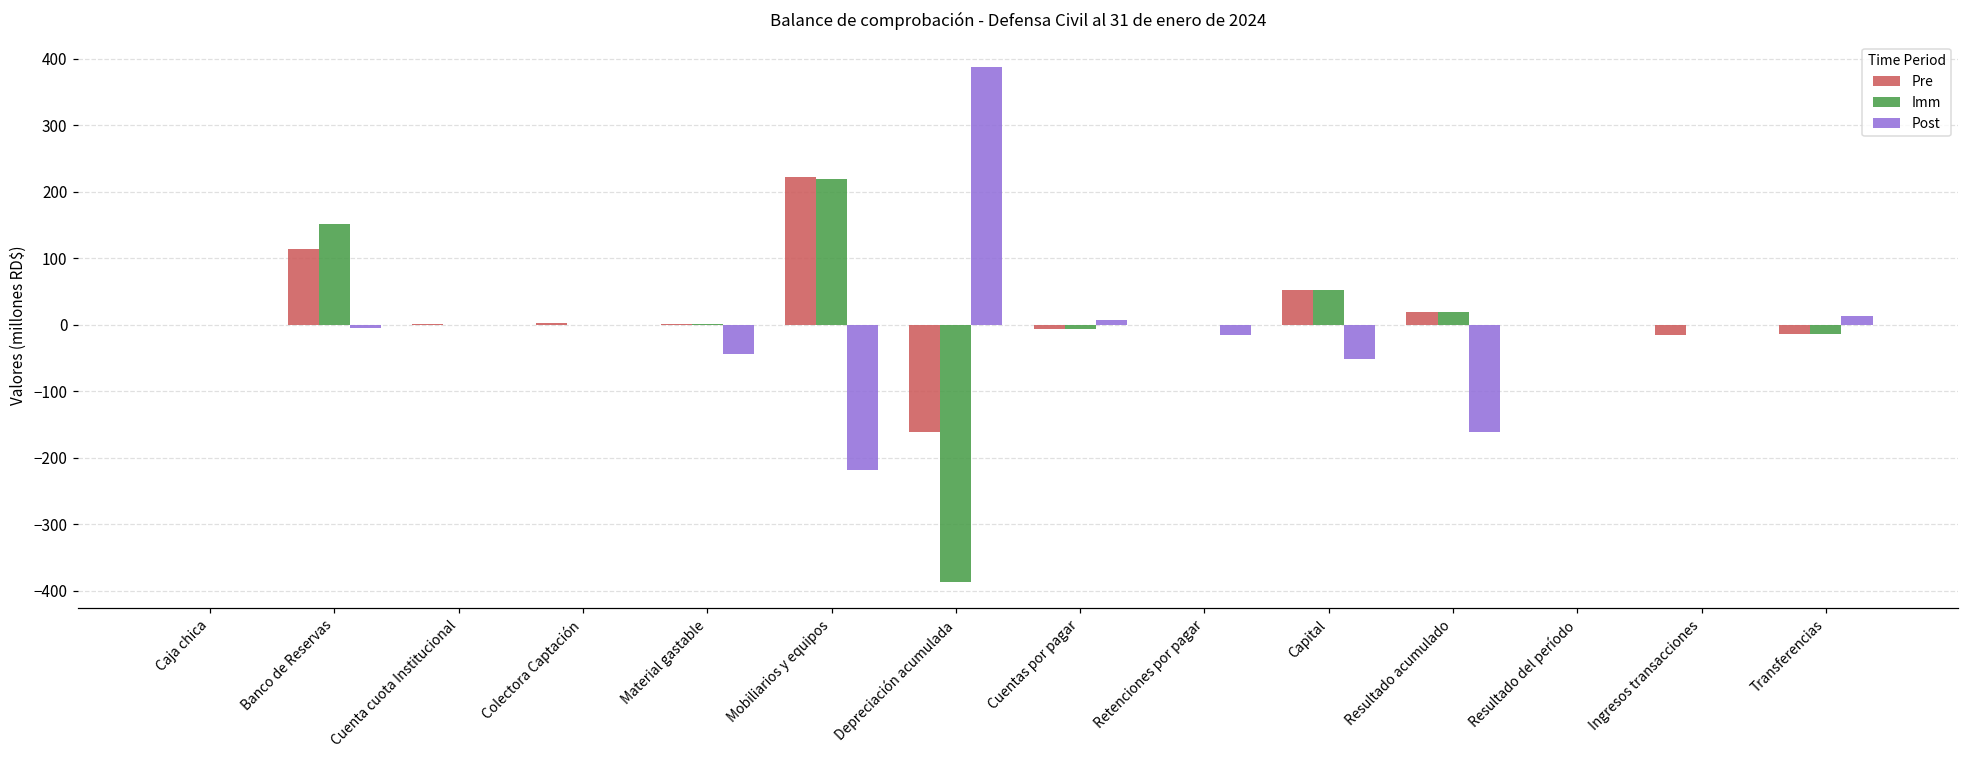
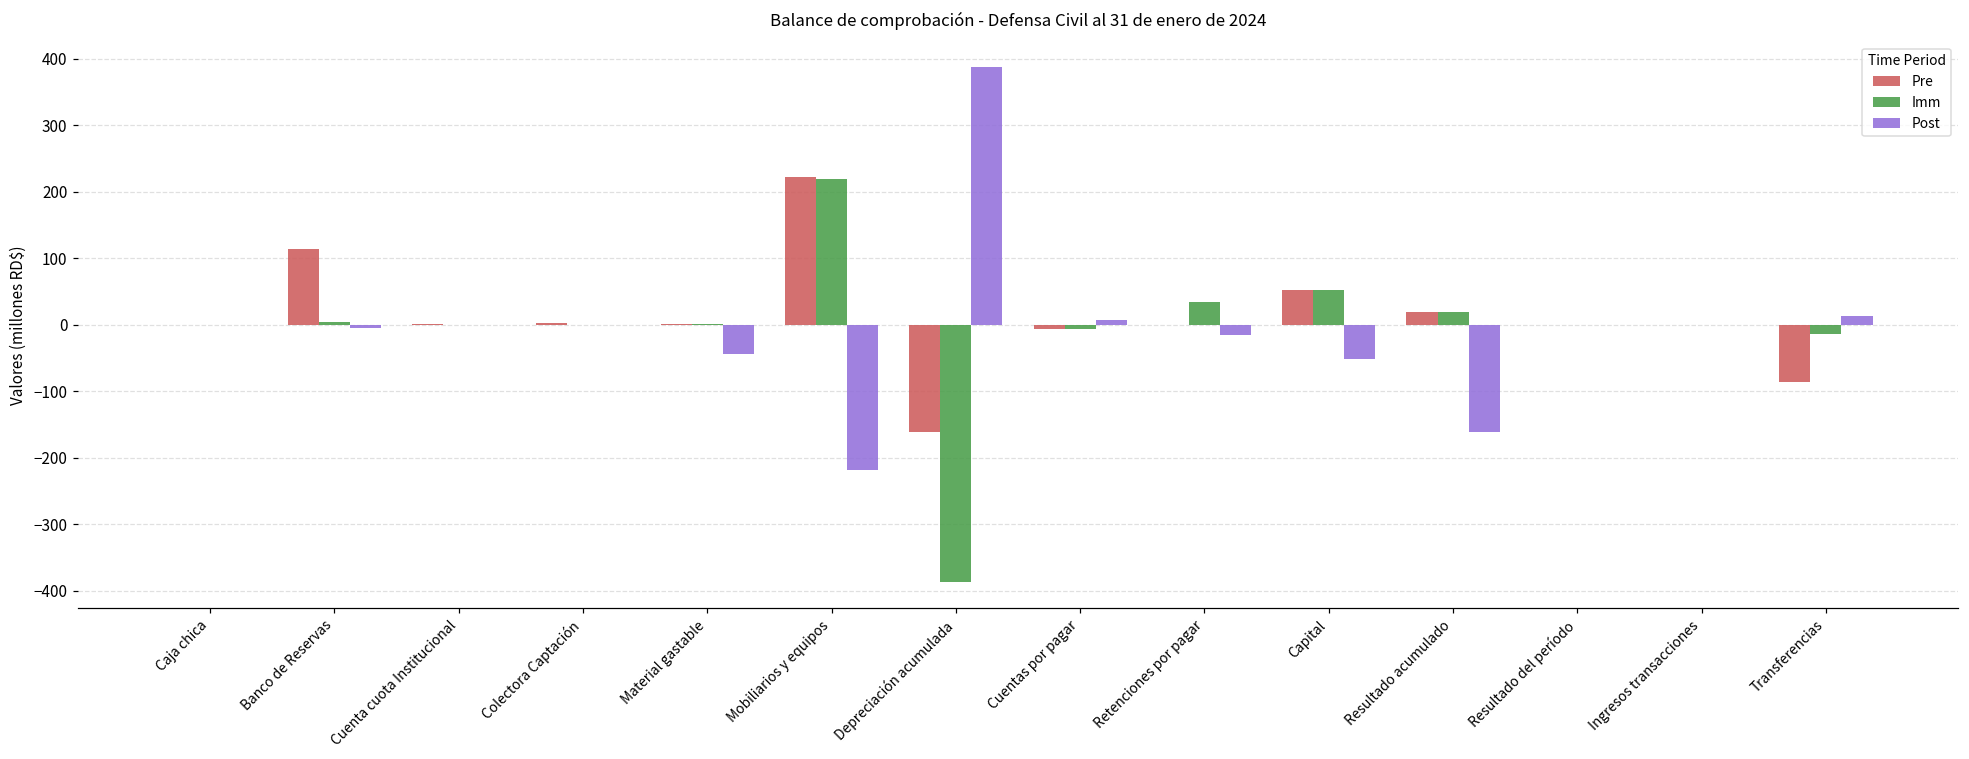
Imm, Banco de Reservas: 150 -> 0
Imm, Retenciones por pagar: 0 -> 30
Pre, Ingresos transacciones: -20 -> 0
Pre, Transferencias: -10 -> -90
